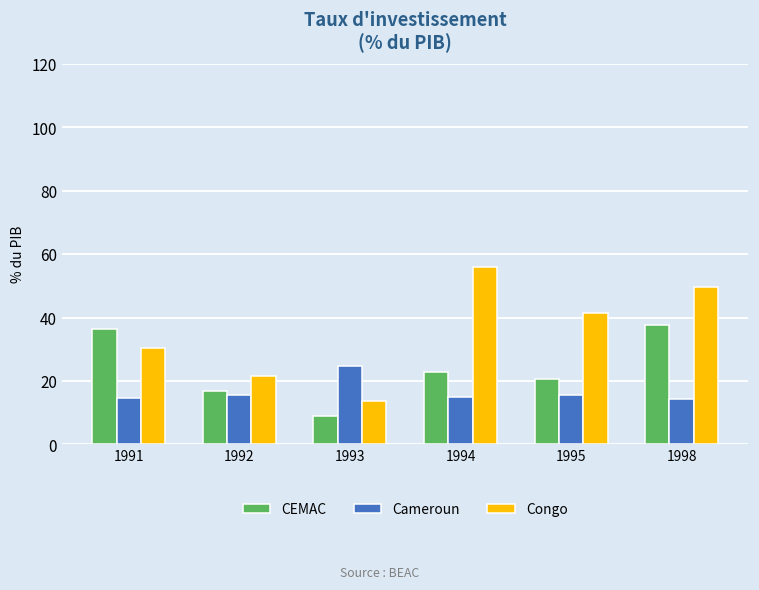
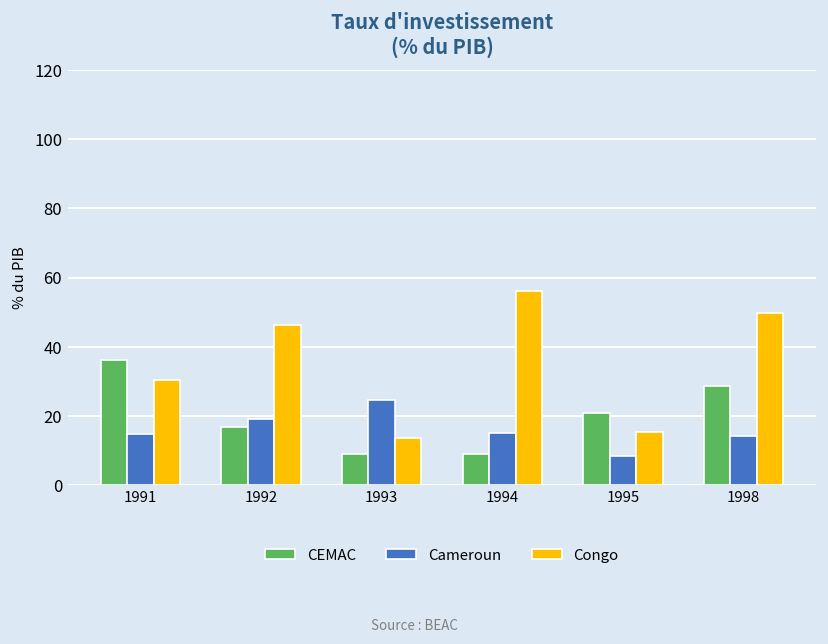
Cameroun, 1992: 16 -> 19
Congo, 1992: 22 -> 46
CEMAC, 1994: 23 -> 9
Cameroun, 1995: 15 -> 9
Congo, 1995: 42 -> 15
CEMAC, 1998: 38 -> 29
